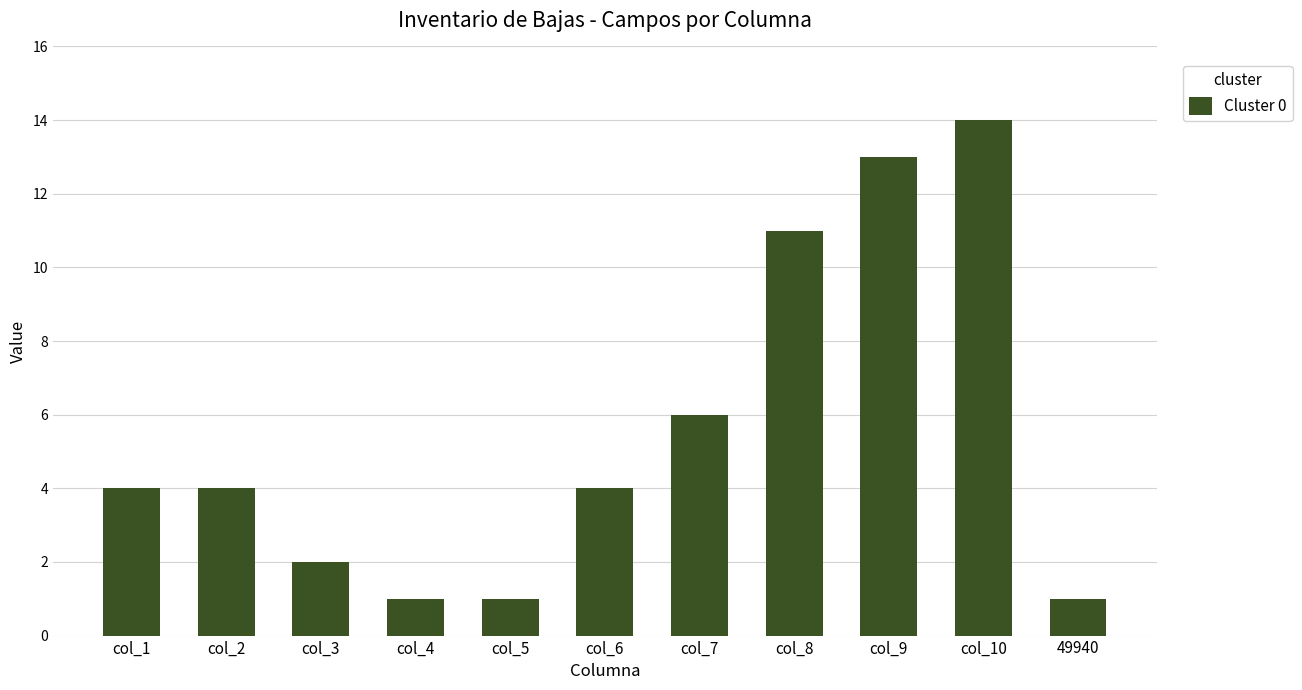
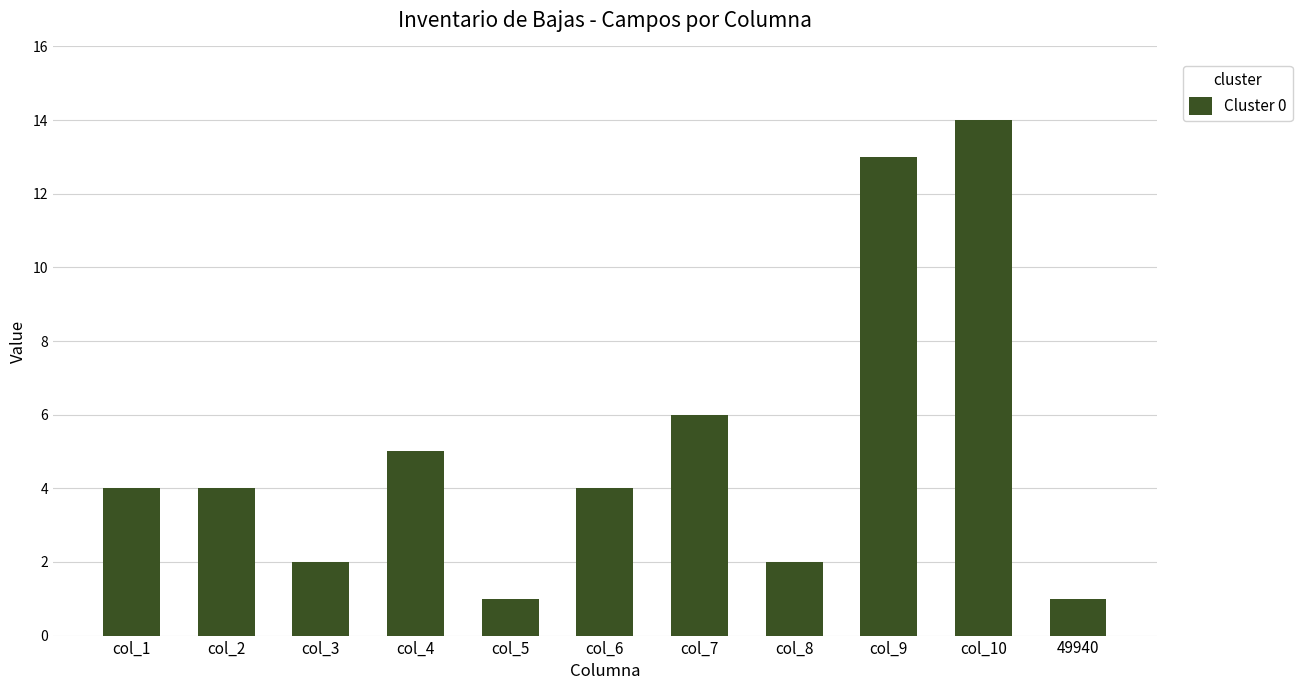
col_4: 1 -> 5
col_8: 11 -> 2
